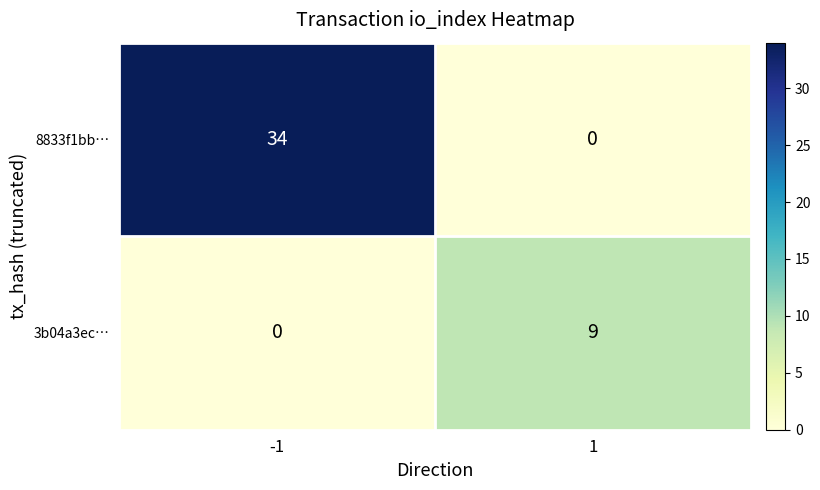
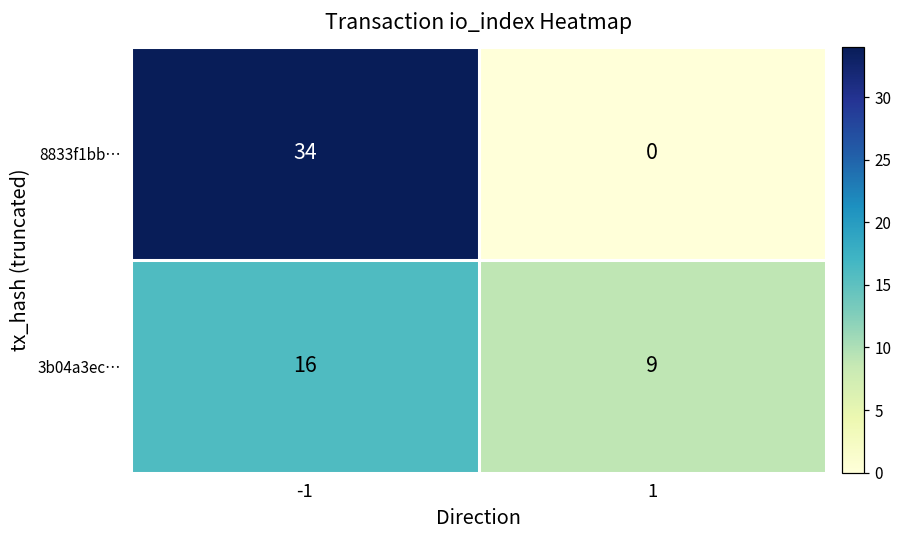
3b04a3ec…, -1: 0 -> 16
